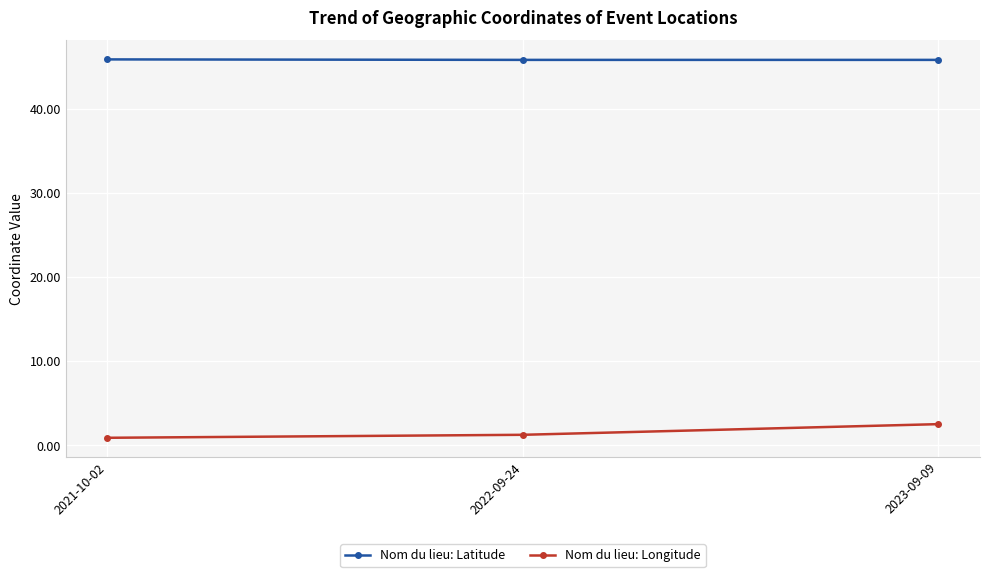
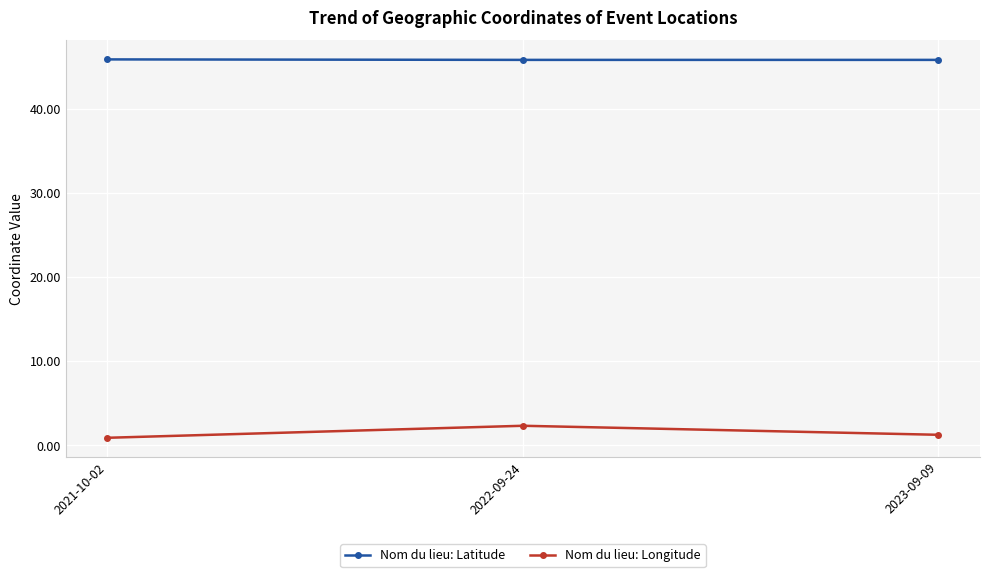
Nom du lieu: Longitude, 2022-09-24: 1 -> 2
Nom du lieu: Longitude, 2023-09-09: 3 -> 1
